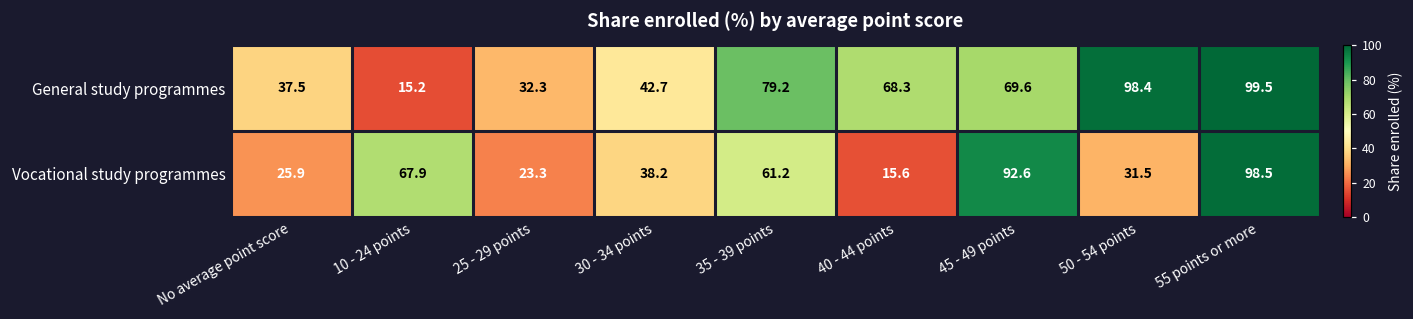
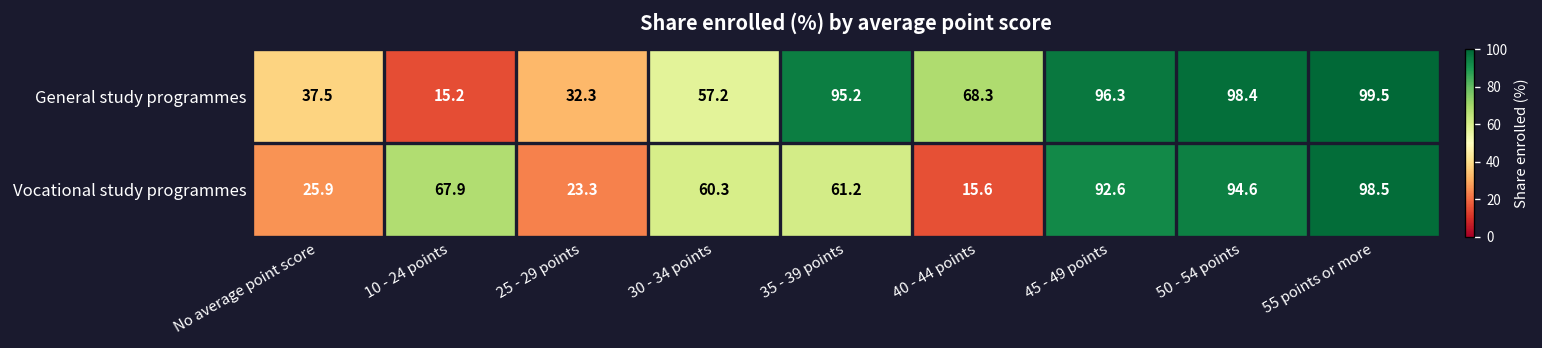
General study programmes, 30 - 34 points: 42.7 -> 57.2
General study programmes, 35 - 39 points: 79.2 -> 95.2
General study programmes, 45 - 49 points: 69.6 -> 96.3
Vocational study programmes, 30 - 34 points: 38.2 -> 60.3
Vocational study programmes, 50 - 54 points: 31.5 -> 94.6
